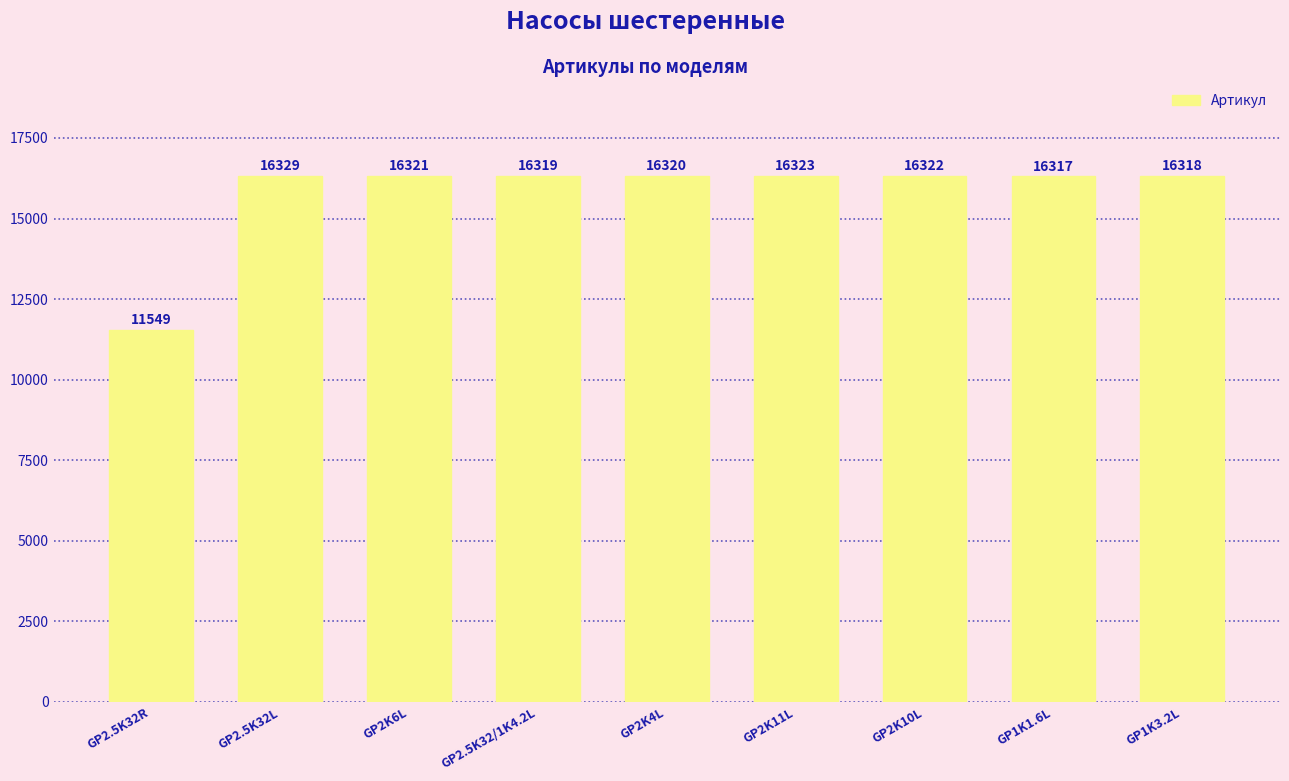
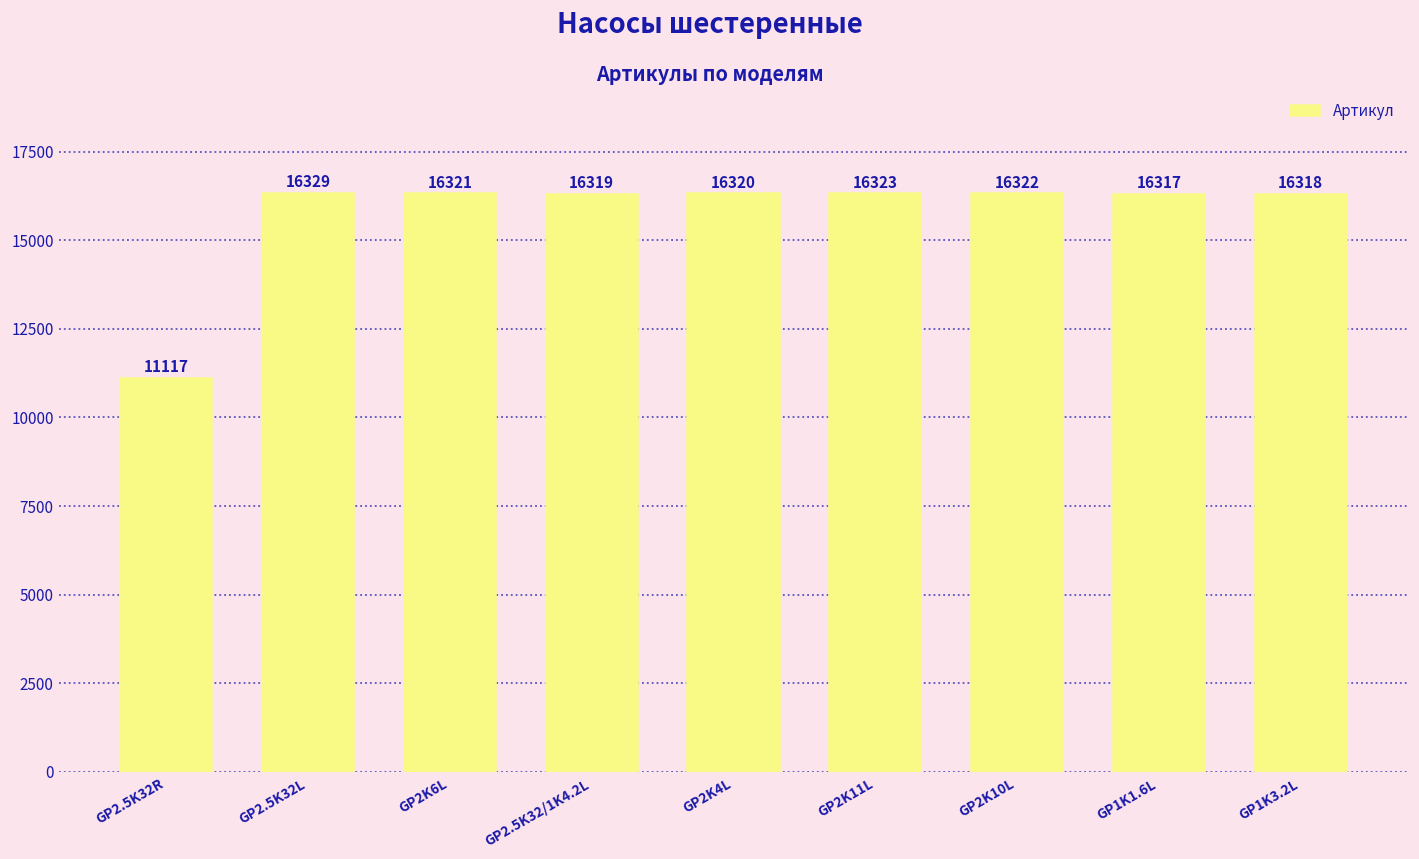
GP2.5K32R: 11549 -> 11117
